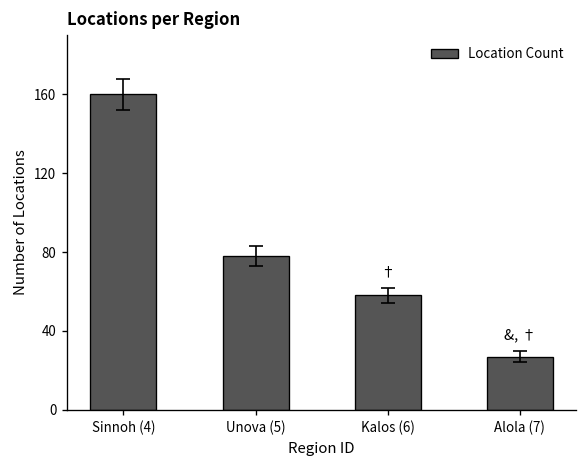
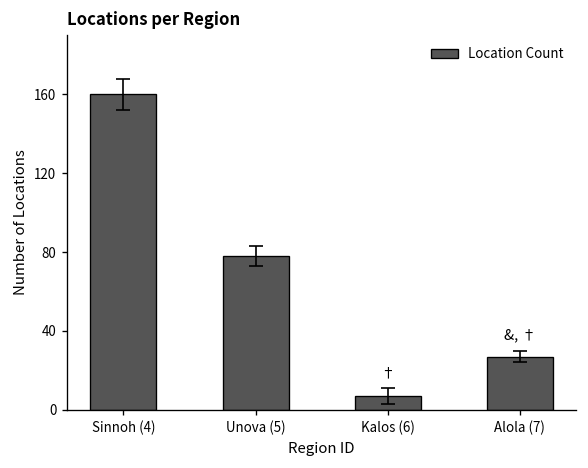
Location Count, Kalos (6): 58 -> 7
